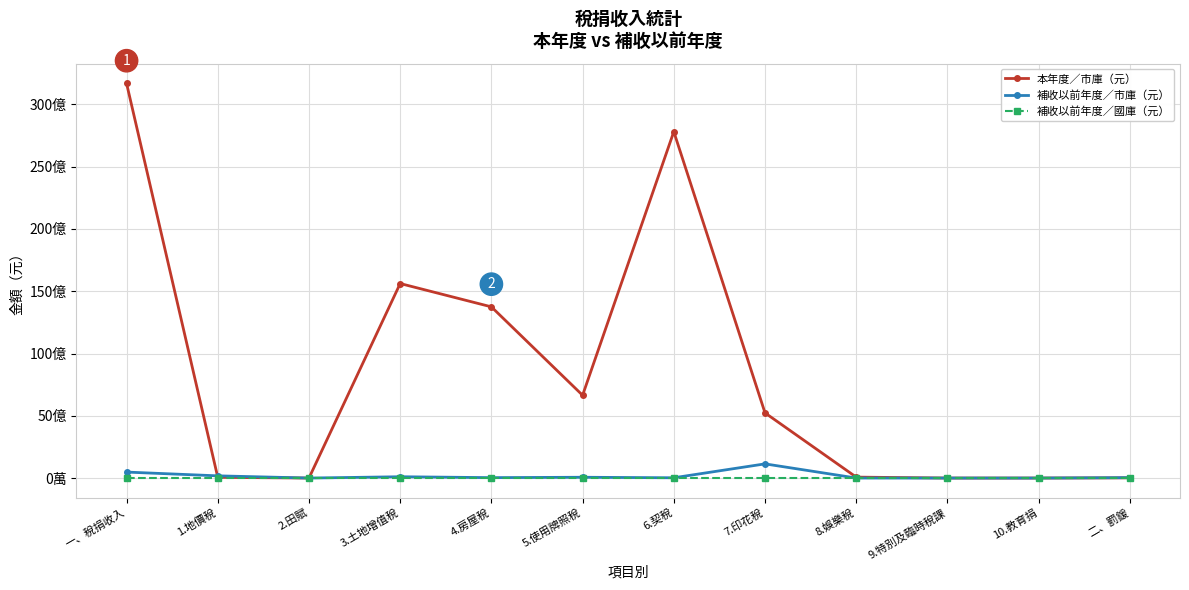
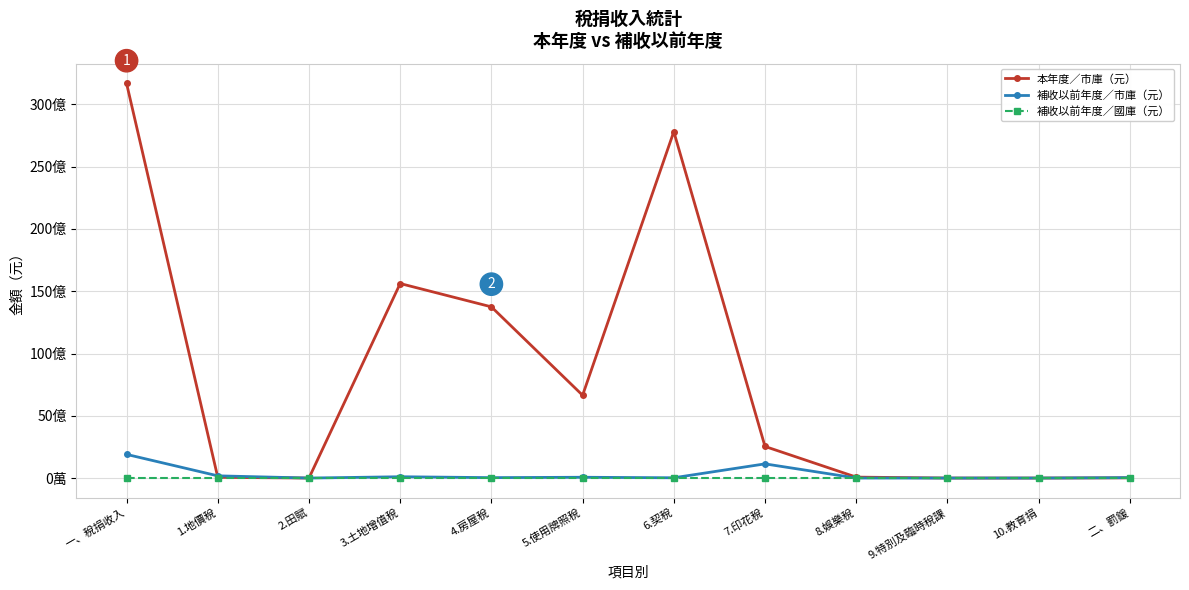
補收以前年度／市庫（元）, 一、稅捐收入: 5億 -> 19億
本年度／市庫（元）, 7.印花稅: 52億 -> 25億
